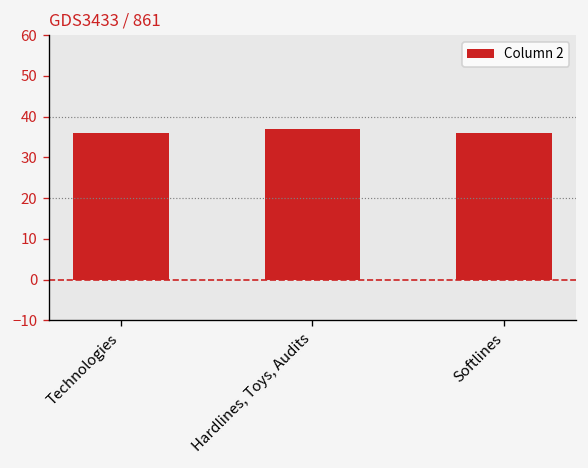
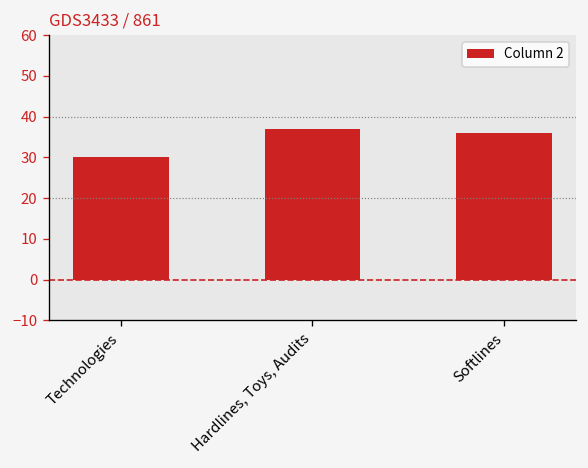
Technologies: 36 -> 30
